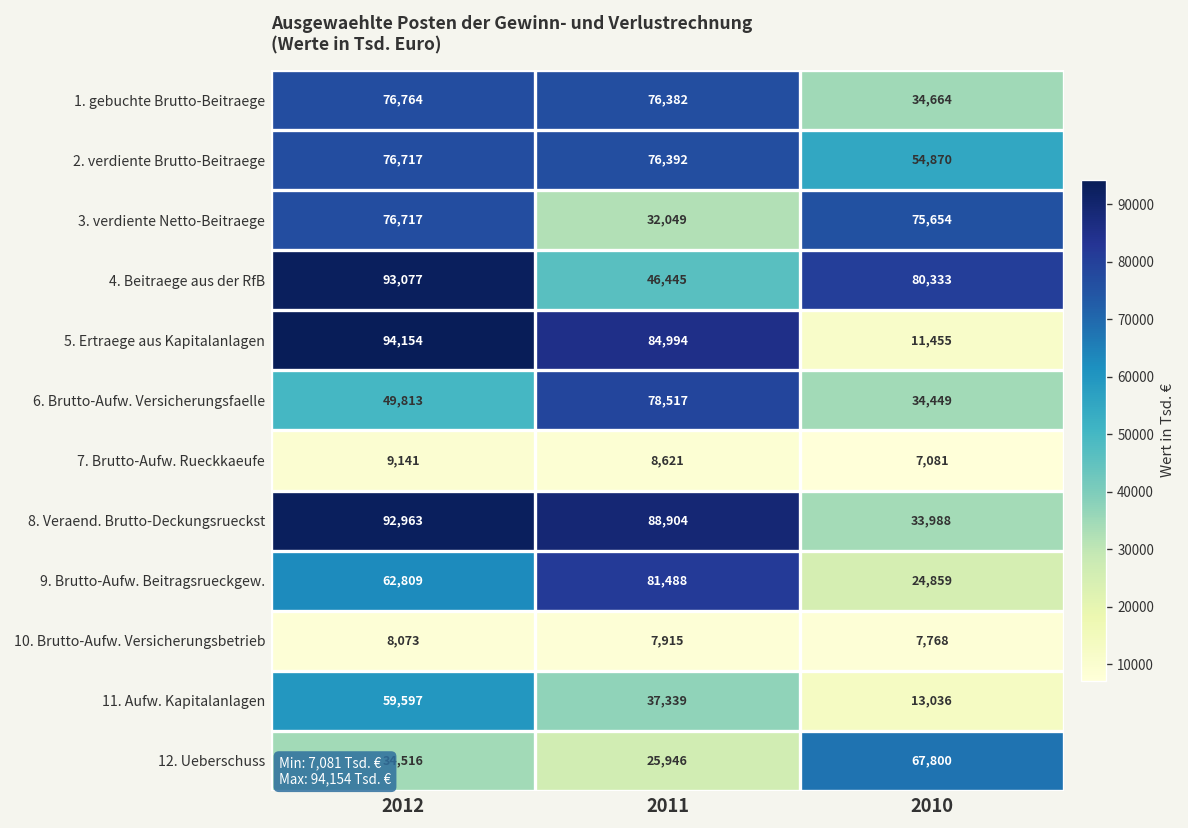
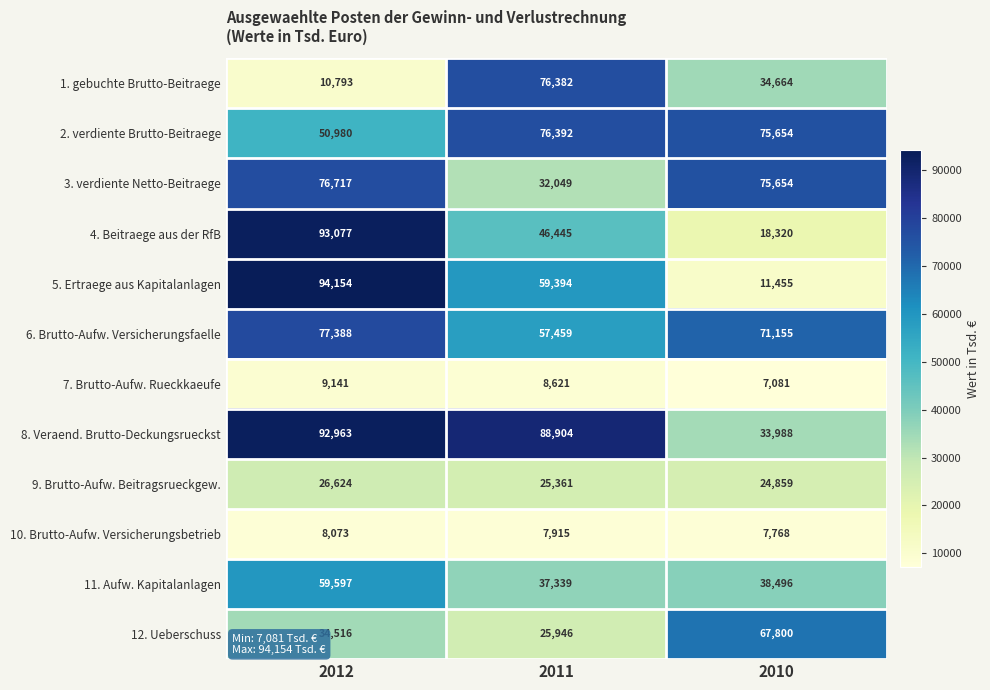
1. gebuchte Brutto-Beitraege, 2012: 76,764 -> 10,793
2. verdiente Brutto-Beitraege, 2012: 76,717 -> 50,980
2. verdiente Brutto-Beitraege, 2010: 54,870 -> 75,654
4. Beitraege aus der RfB, 2010: 80,333 -> 18,320
5. Ertraege aus Kapitalanlagen, 2011: 84,994 -> 59,394
6. Brutto-Aufw. Versicherungsfaelle, 2012: 49,813 -> 77,388
6. Brutto-Aufw. Versicherungsfaelle, 2011: 78,517 -> 57,459
6. Brutto-Aufw. Versicherungsfaelle, 2010: 34,449 -> 71,155
9. Brutto-Aufw. Beitragsrueckgew., 2012: 62,809 -> 26,624
9. Brutto-Aufw. Beitragsrueckgew., 2011: 81,488 -> 25,361
11. Aufw. Kapitalanlagen, 2010: 13,036 -> 38,496
